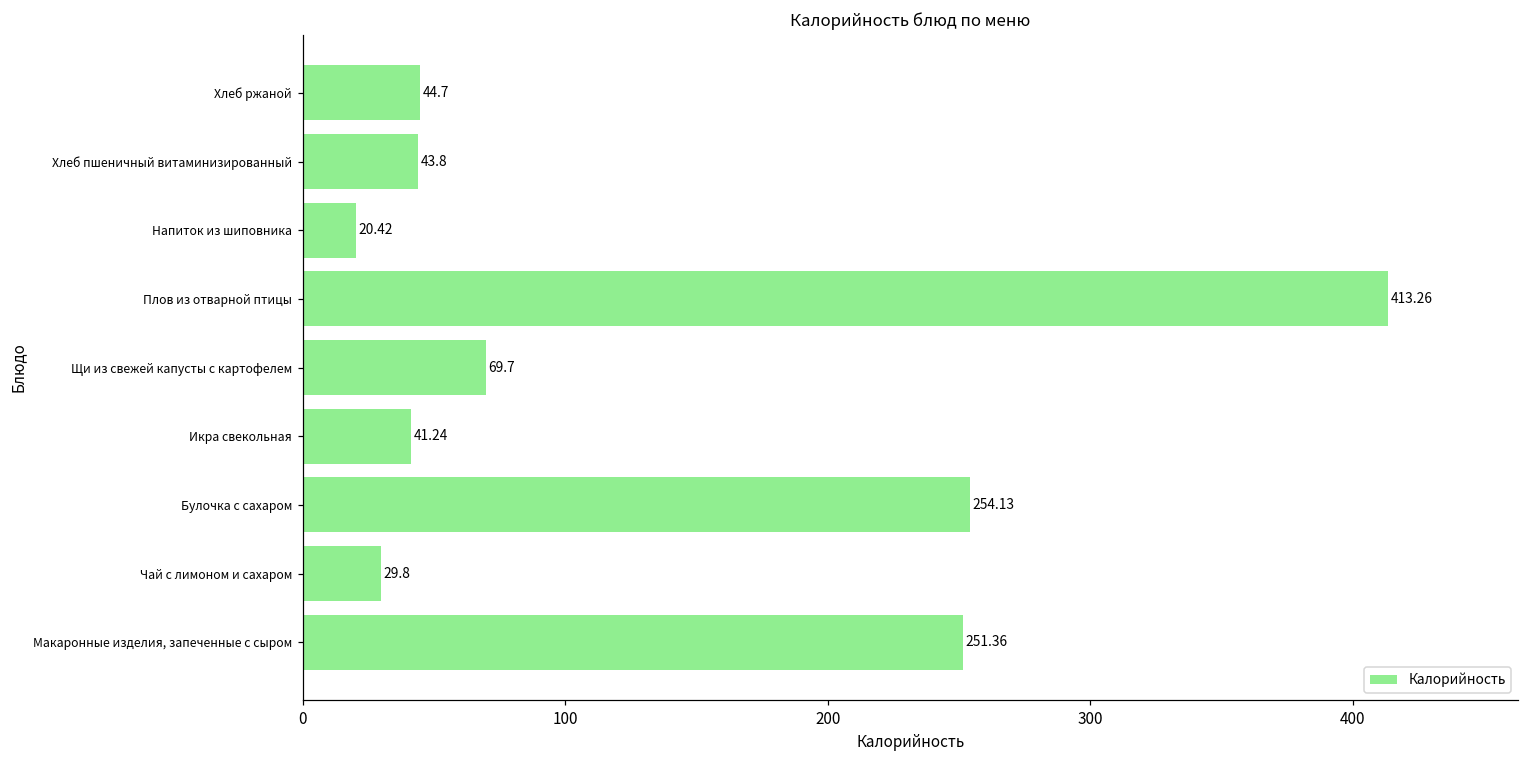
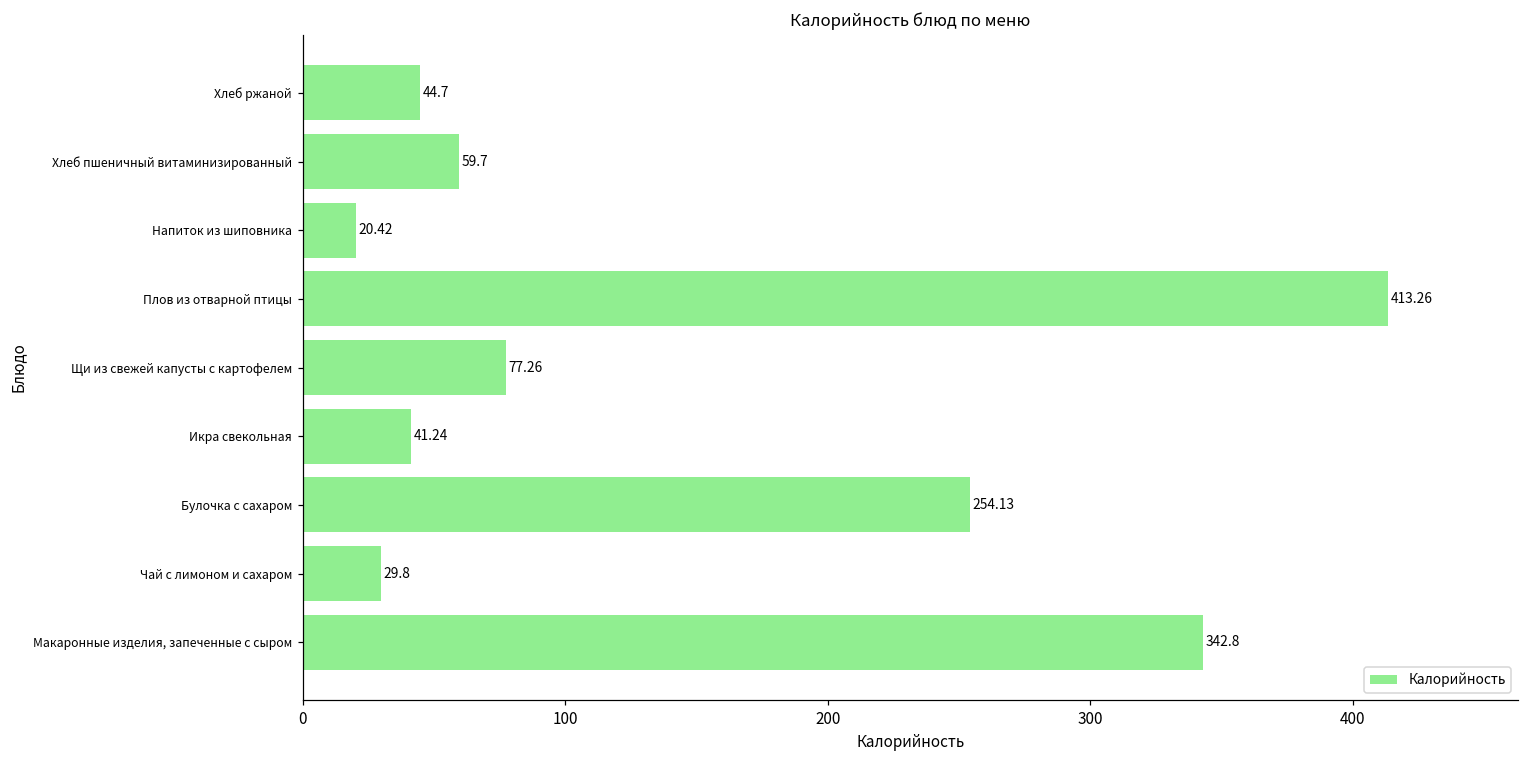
Хлеб пшеничный витаминизированный: 43.8 -> 59.7
Щи из свежей капусты с картофелем: 69.7 -> 77.26
Макаронные изделия, запеченные с сыром: 251.36 -> 342.8
